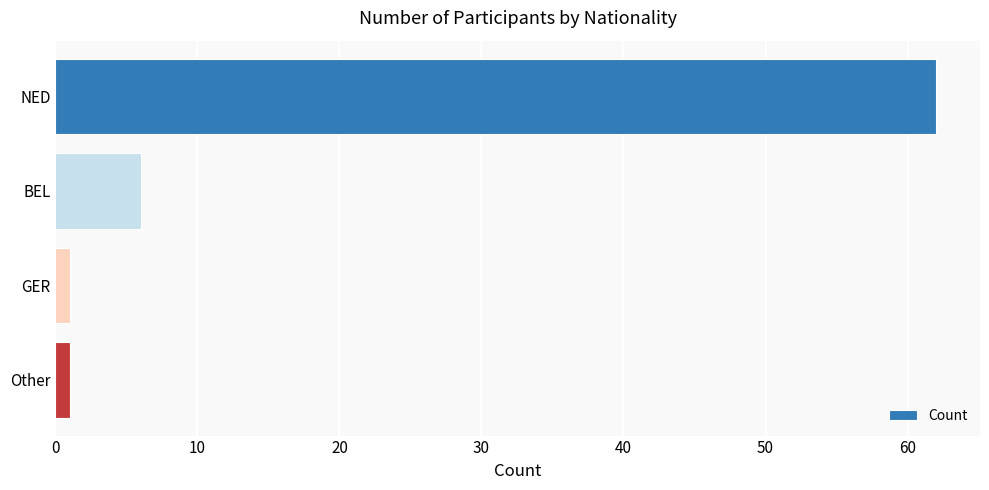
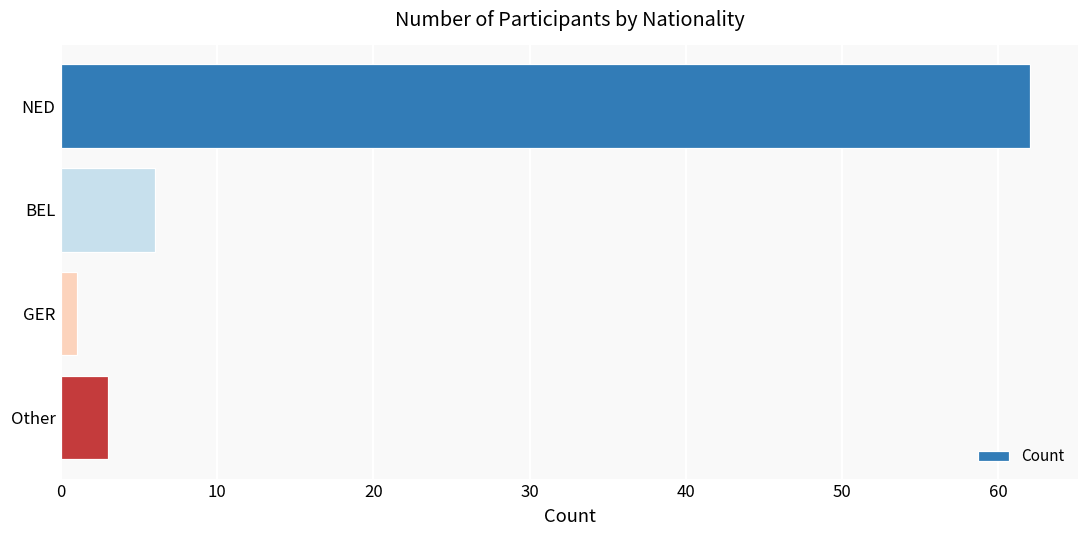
Other: 1 -> 3
